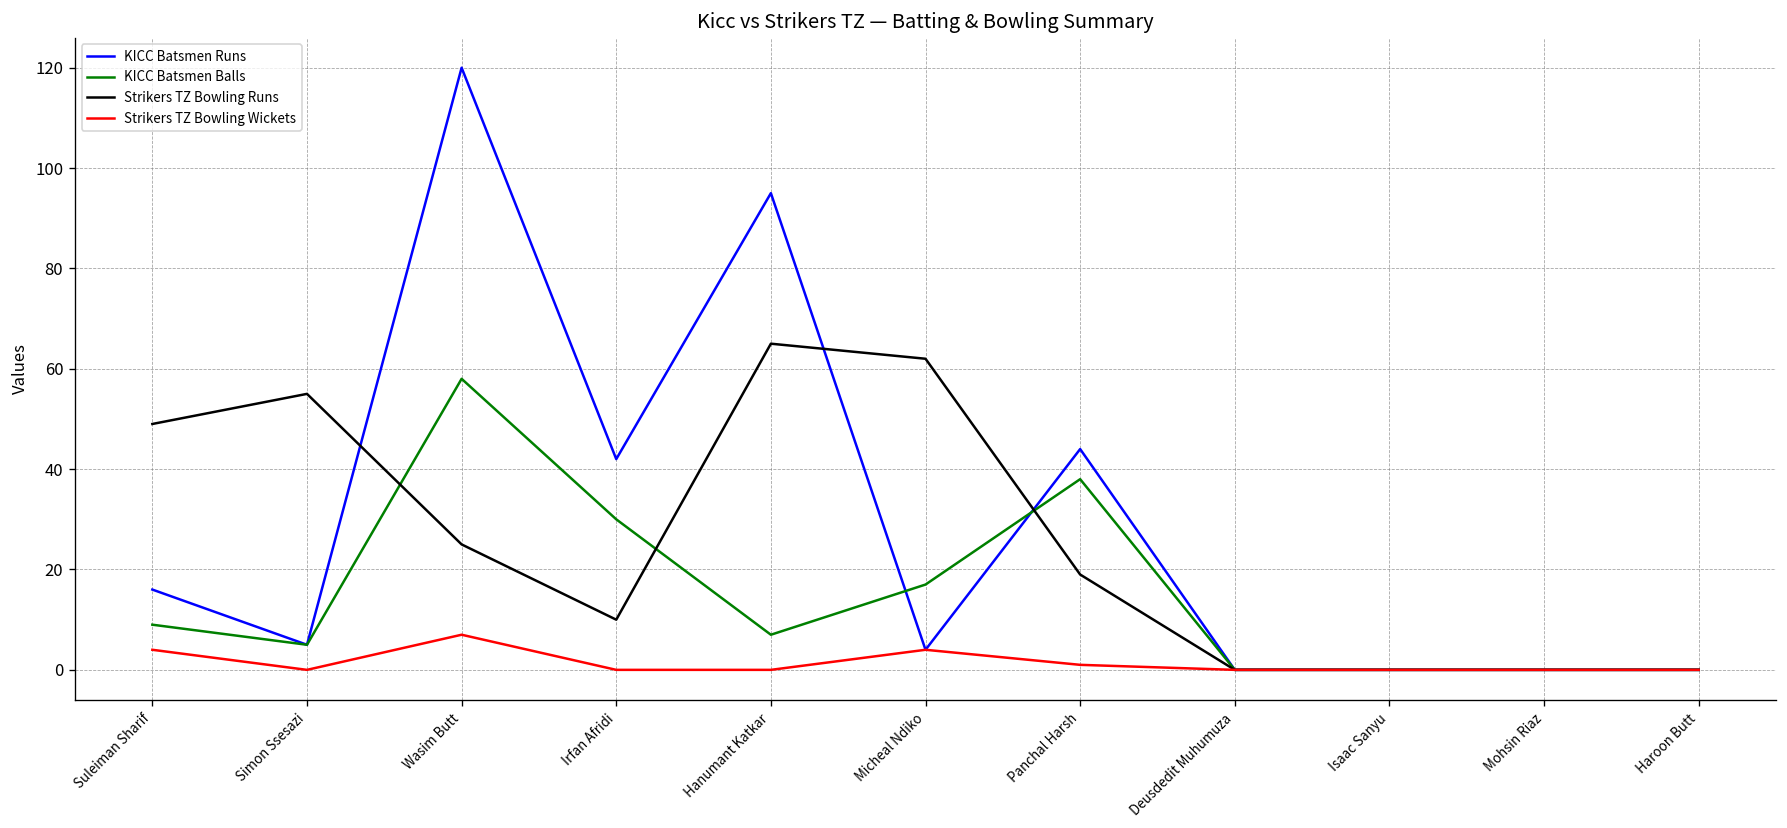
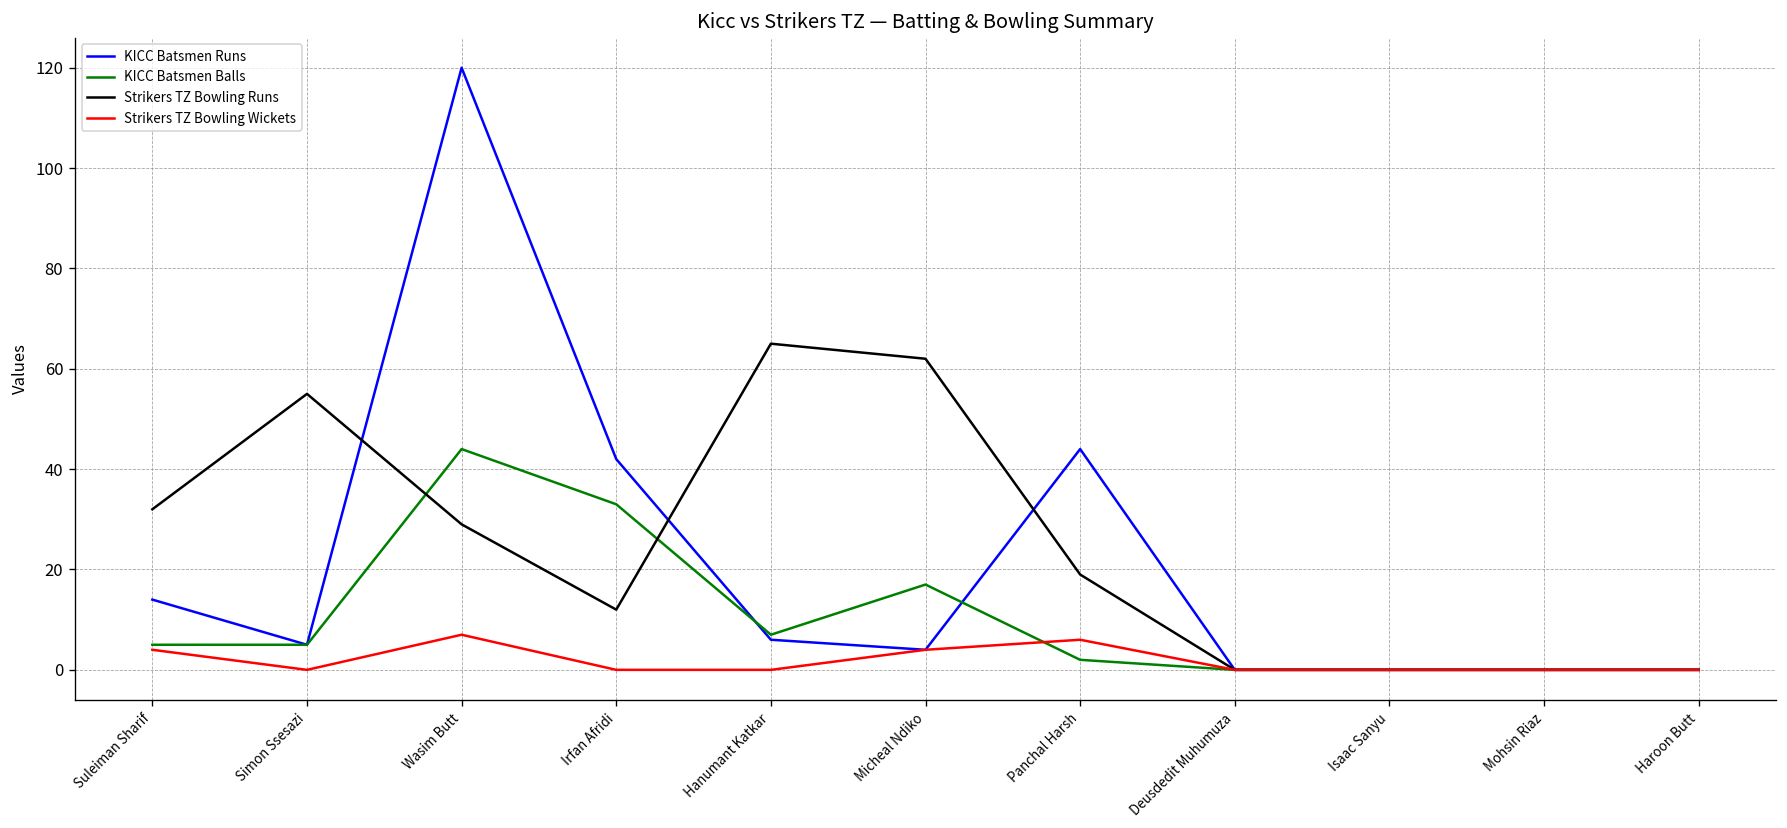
KICC Batsmen Runs, Suleiman Sharif: 16 -> 14
KICC Batsmen Balls, Suleiman Sharif: 9 -> 5
Strikers TZ Bowling Runs, Suleiman Sharif: 49 -> 32
KICC Batsmen Balls, Wasim Butt: 58 -> 44
Strikers TZ Bowling Runs, Wasim Butt: 25 -> 29
KICC Batsmen Balls, Irfan Afridi: 30 -> 33
Strikers TZ Bowling Runs, Irfan Afridi: 10 -> 12
KICC Batsmen Runs, Hanumant Katkar: 95 -> 6
KICC Batsmen Balls, Panchal Harsh: 38 -> 2
Strikers TZ Bowling Wickets, Panchal Harsh: 1 -> 6
